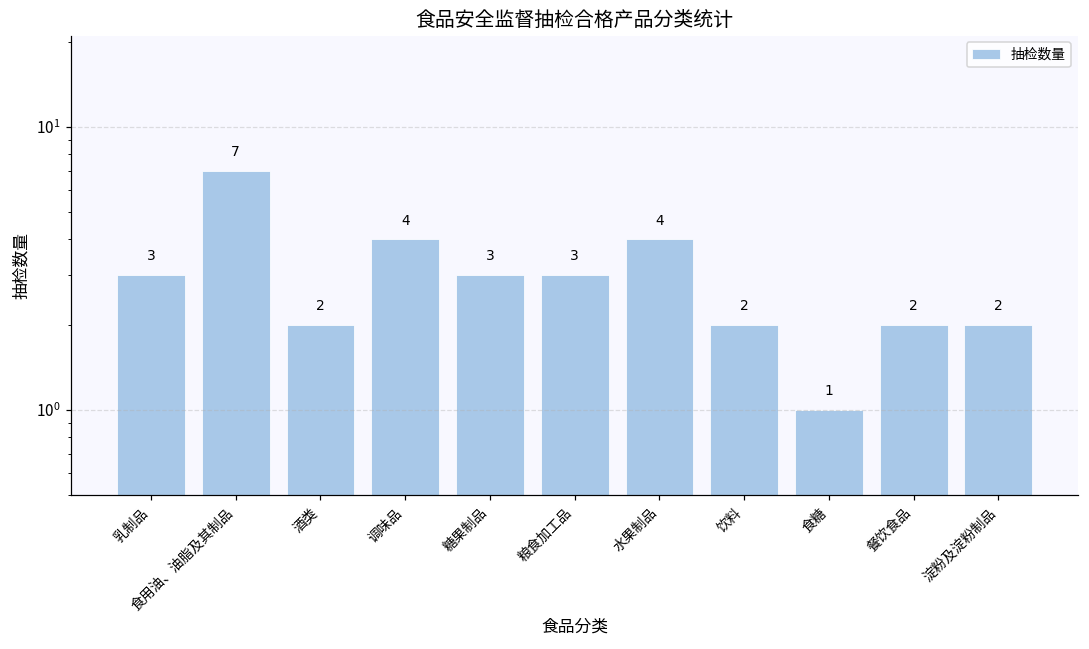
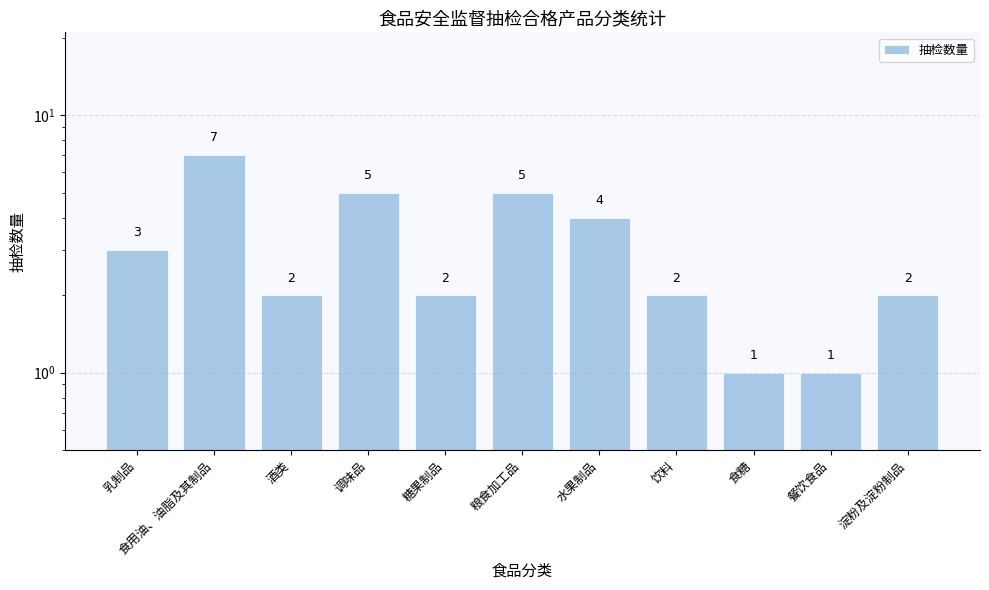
调味品: 4 -> 5
糖果制品: 3 -> 2
粮食加工品: 3 -> 5
餐饮食品: 2 -> 1
